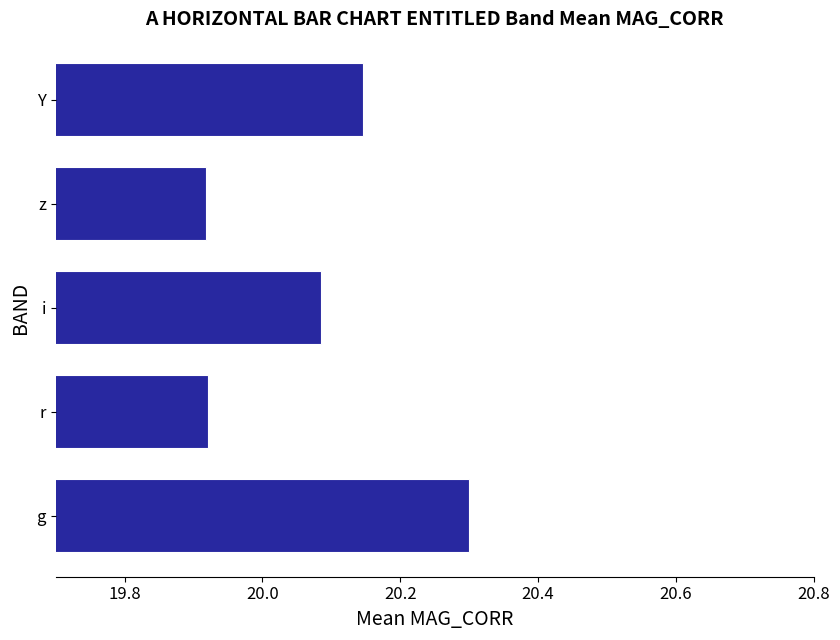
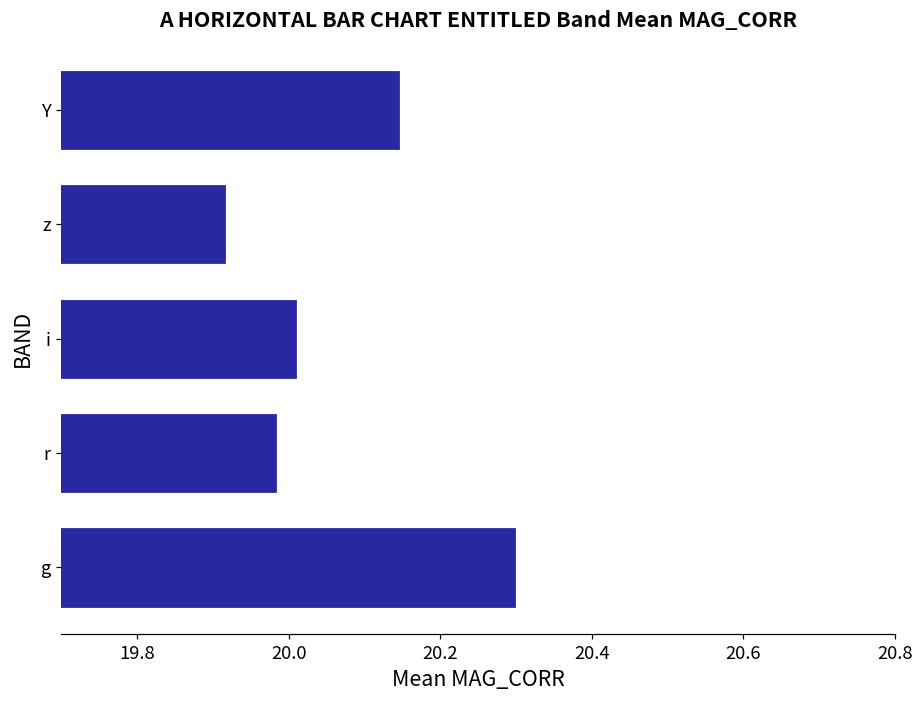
i: 20.08 -> 20.01
r: 19.92 -> 19.98
